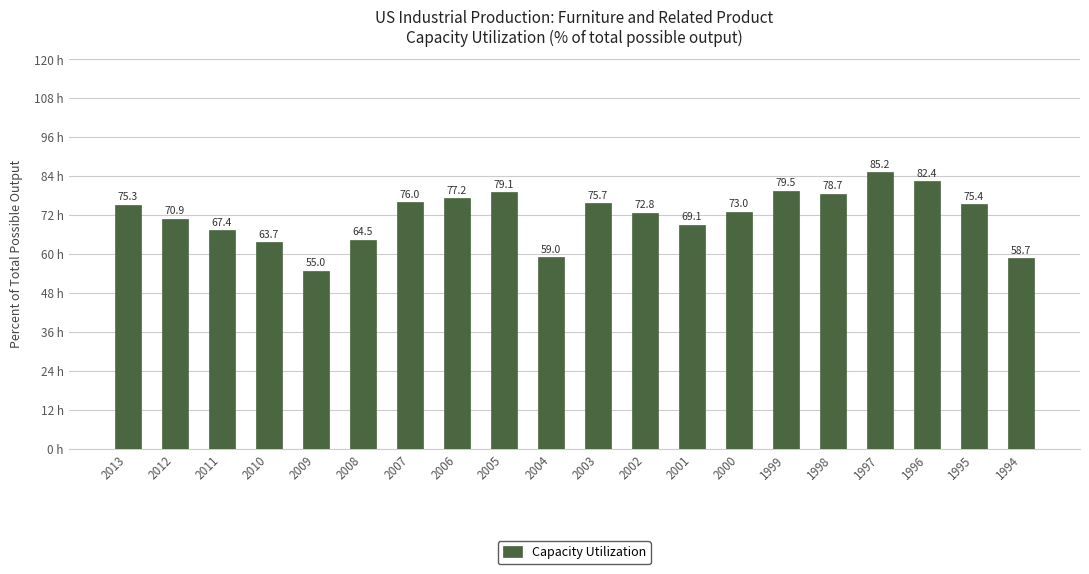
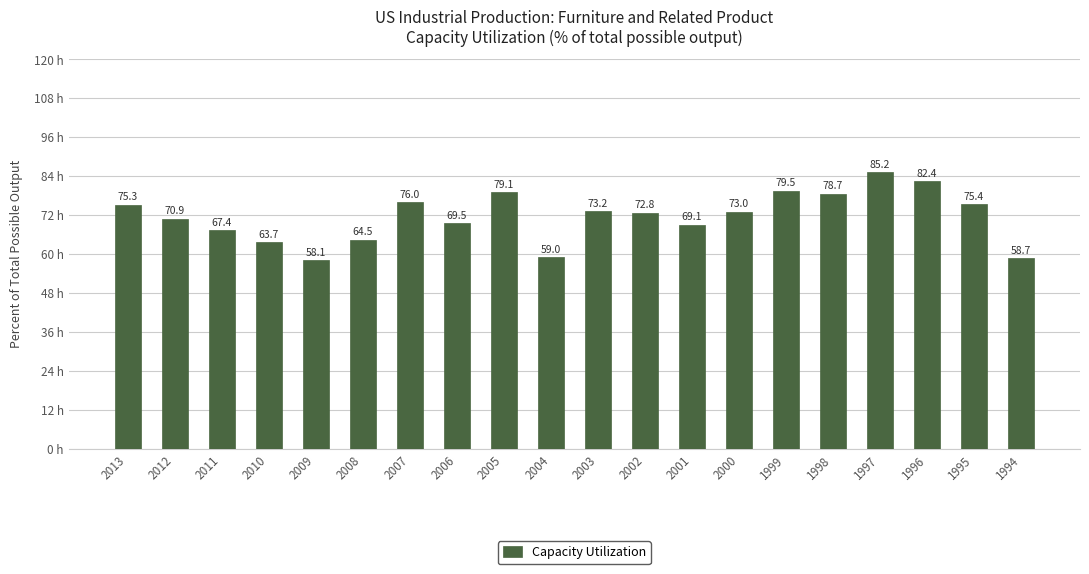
2009: 55.0 -> 58.1
2006: 77.2 -> 69.5
2003: 75.7 -> 73.2
